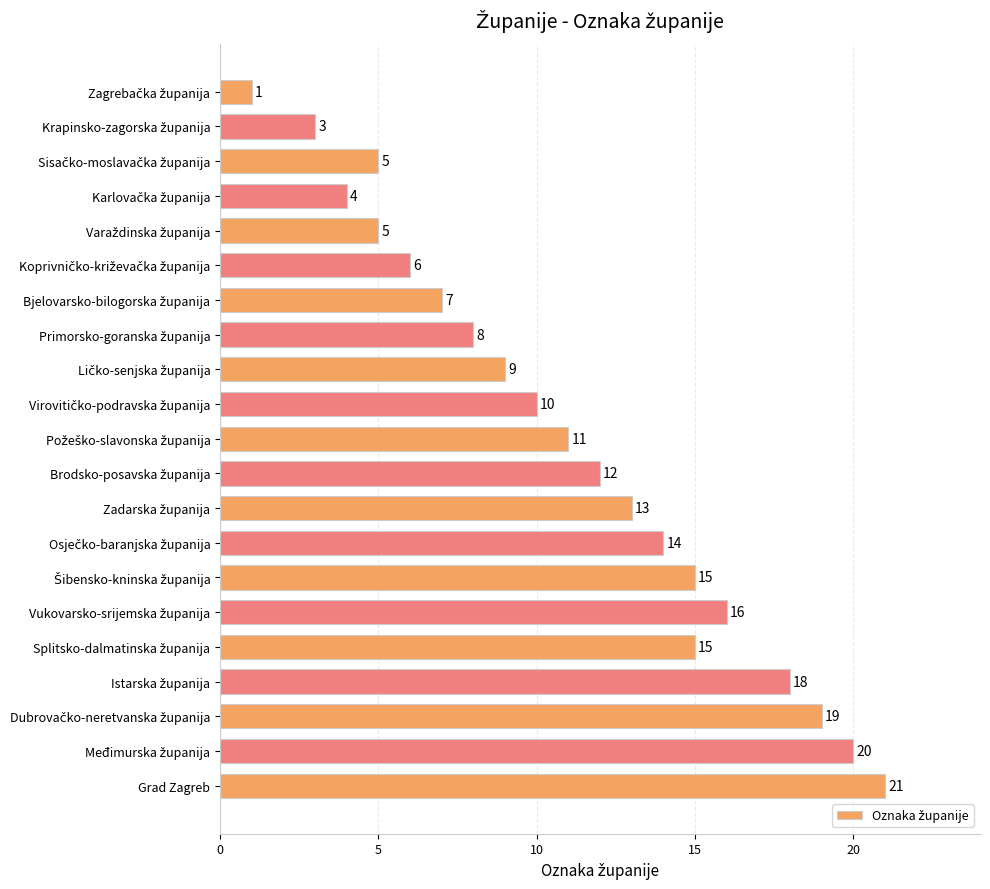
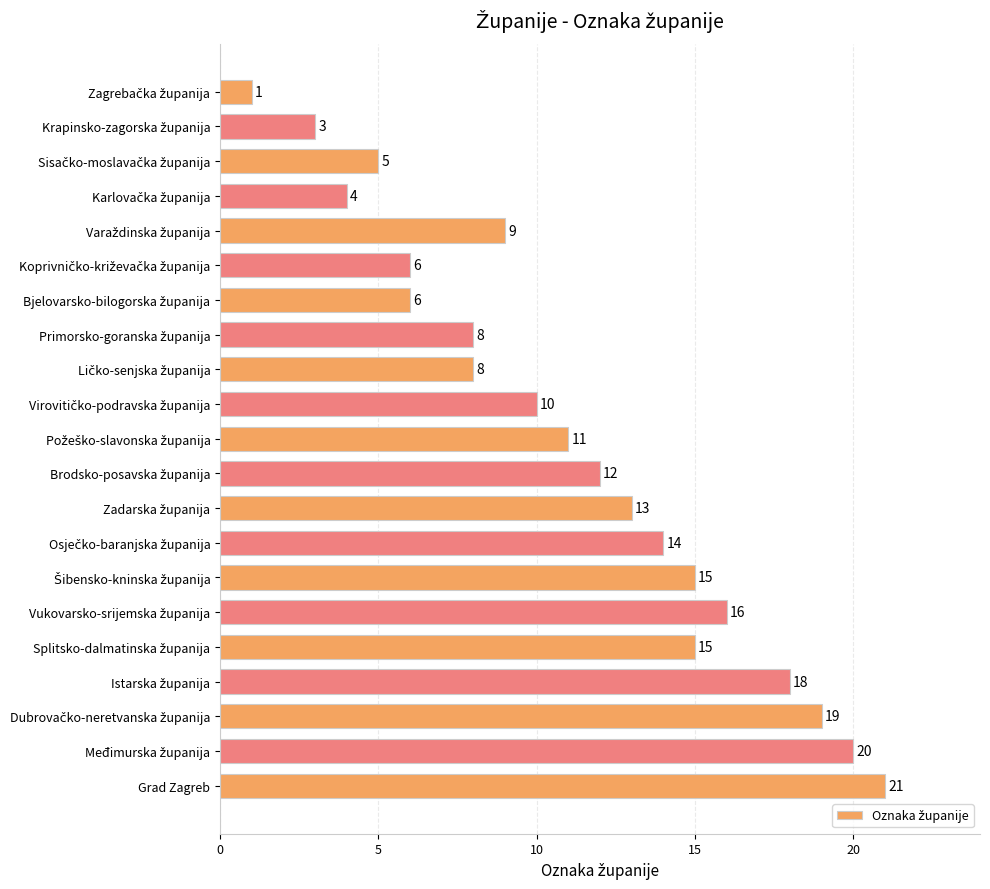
Varaždinska županija: 5 -> 9
Bjelovarsko-bilogorska županija: 7 -> 6
Ličko-senjska županija: 9 -> 8
